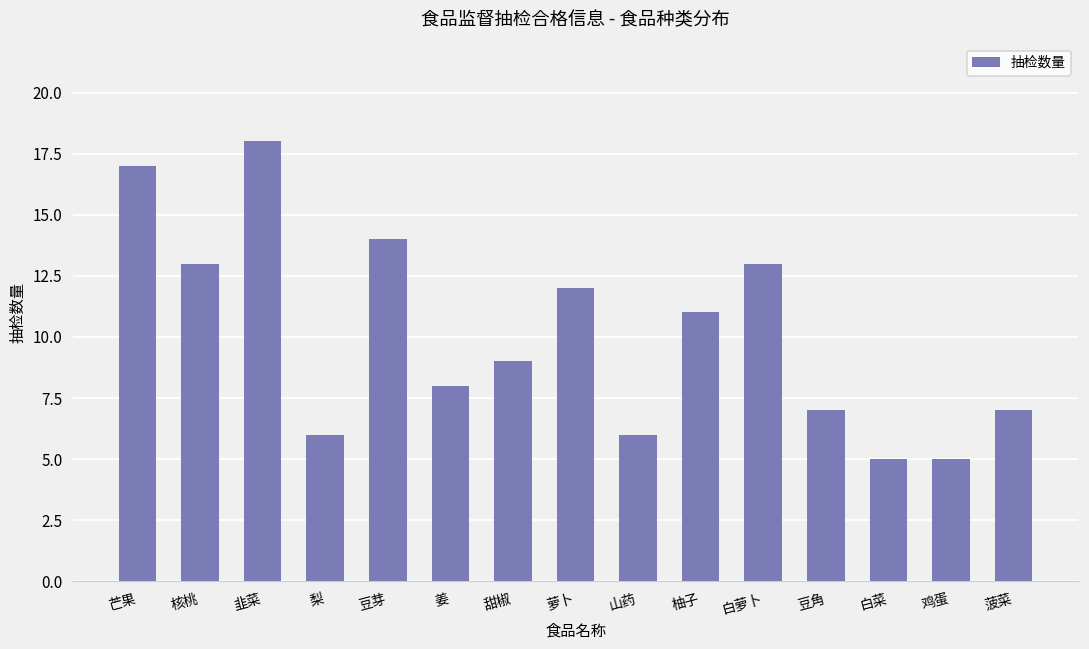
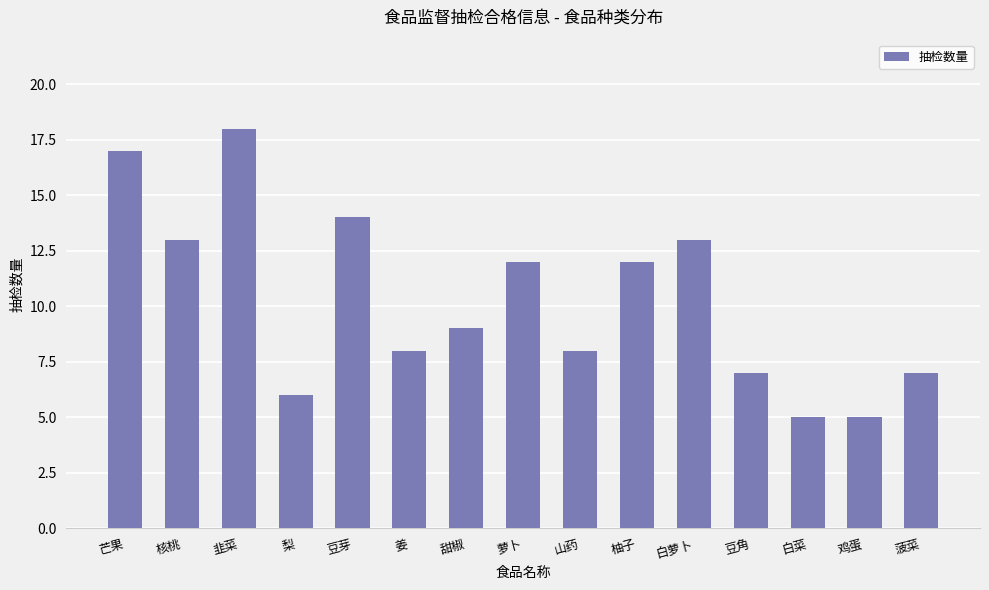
山药: 6 -> 8
柚子: 11 -> 12
